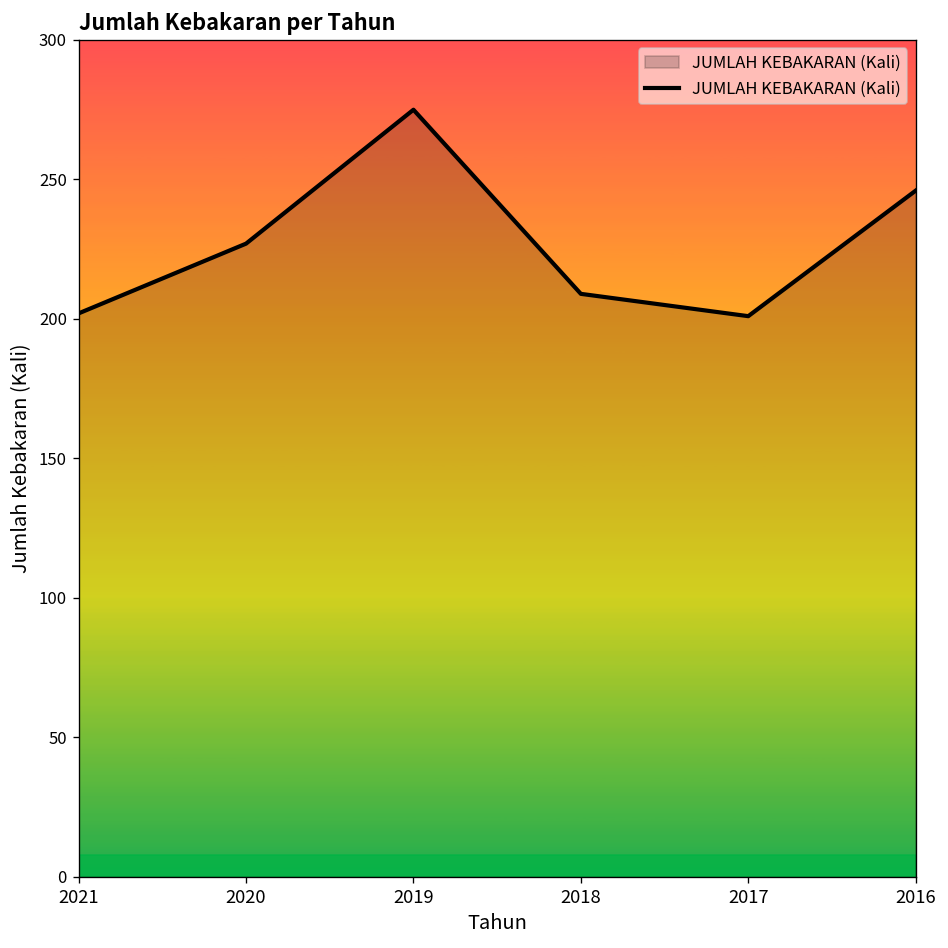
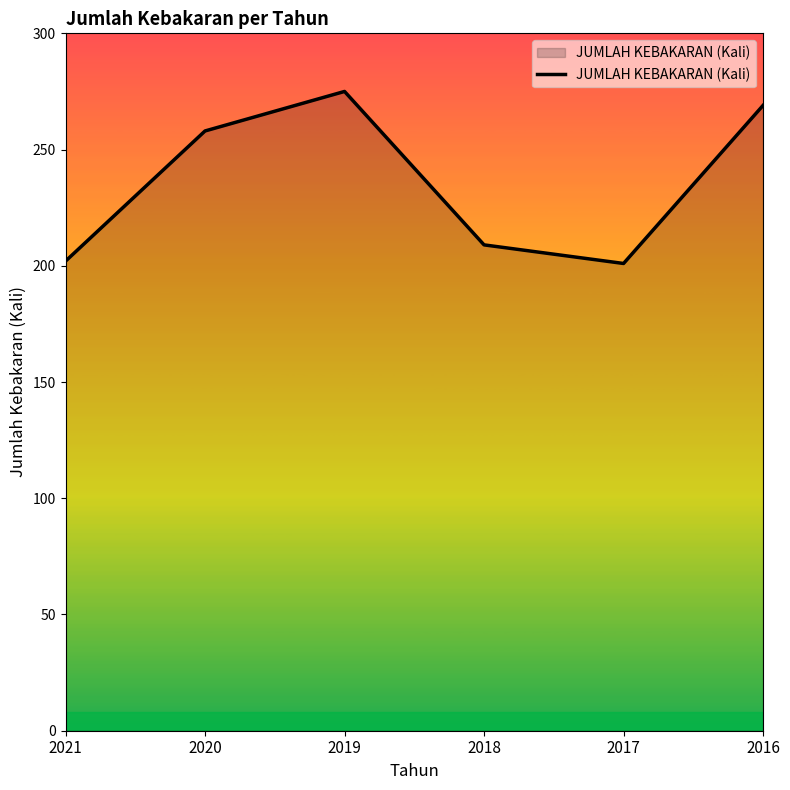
2020: 227 -> 258
2016: 246 -> 269
